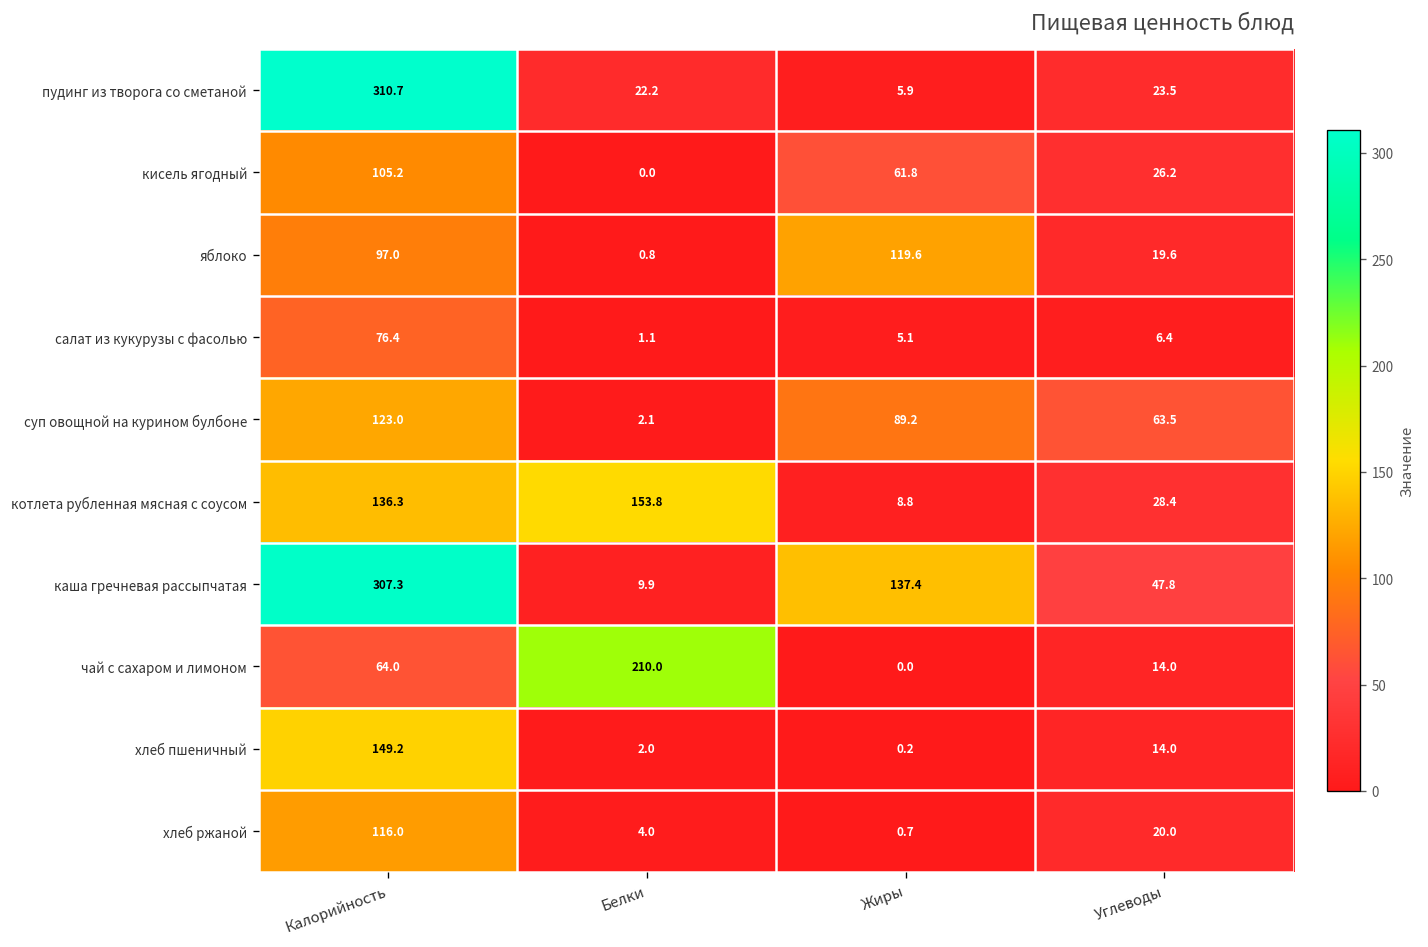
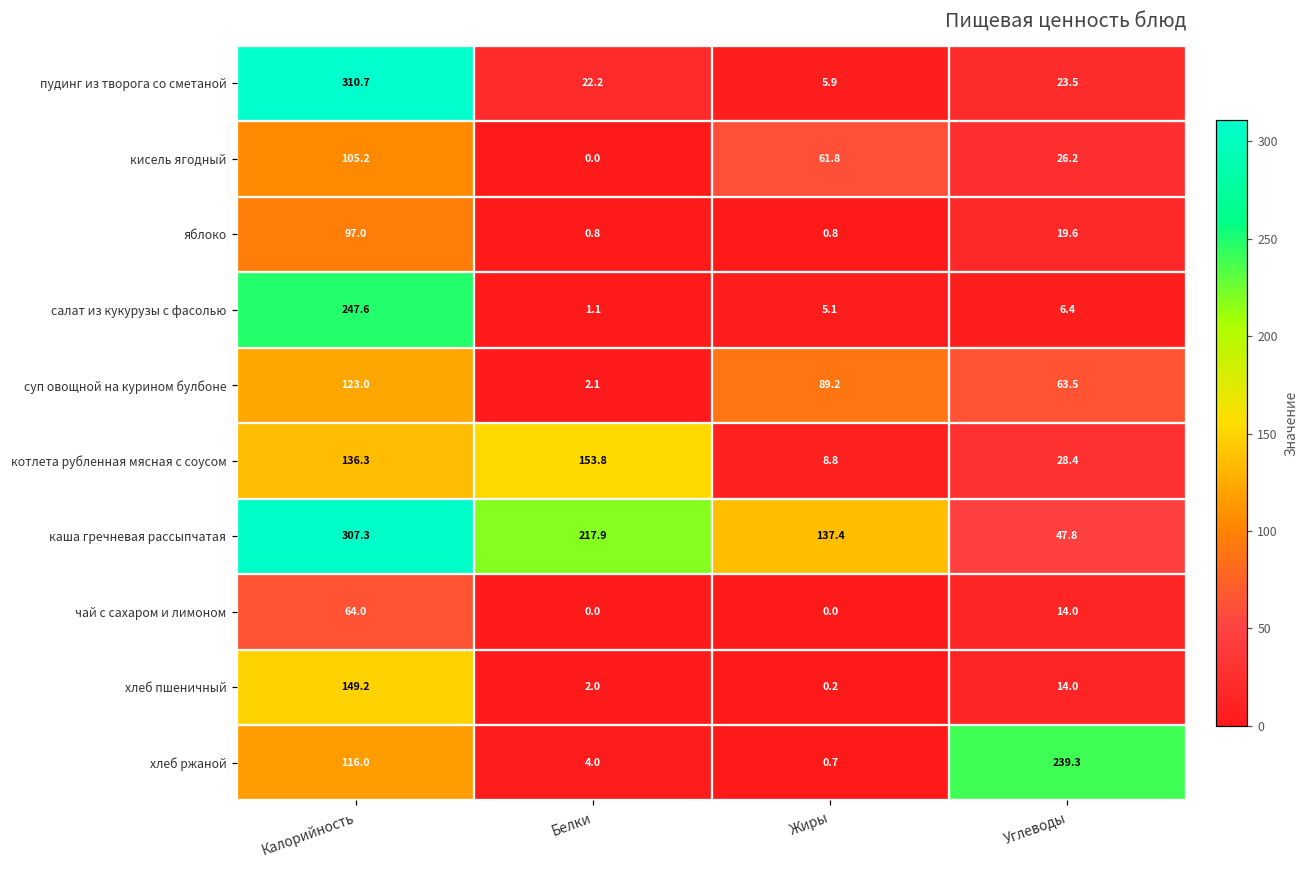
яблоко, Жиры: 119.6 -> 0.8
салат из кукурузы с фасолью, Калорийность: 76.4 -> 247.6
каша гречневая рассыпчатая, Белки: 9.9 -> 217.9
чай с сахаром и лимоном, Белки: 210.0 -> 0.0
хлеб ржаной, Углеводы: 20.0 -> 239.3
